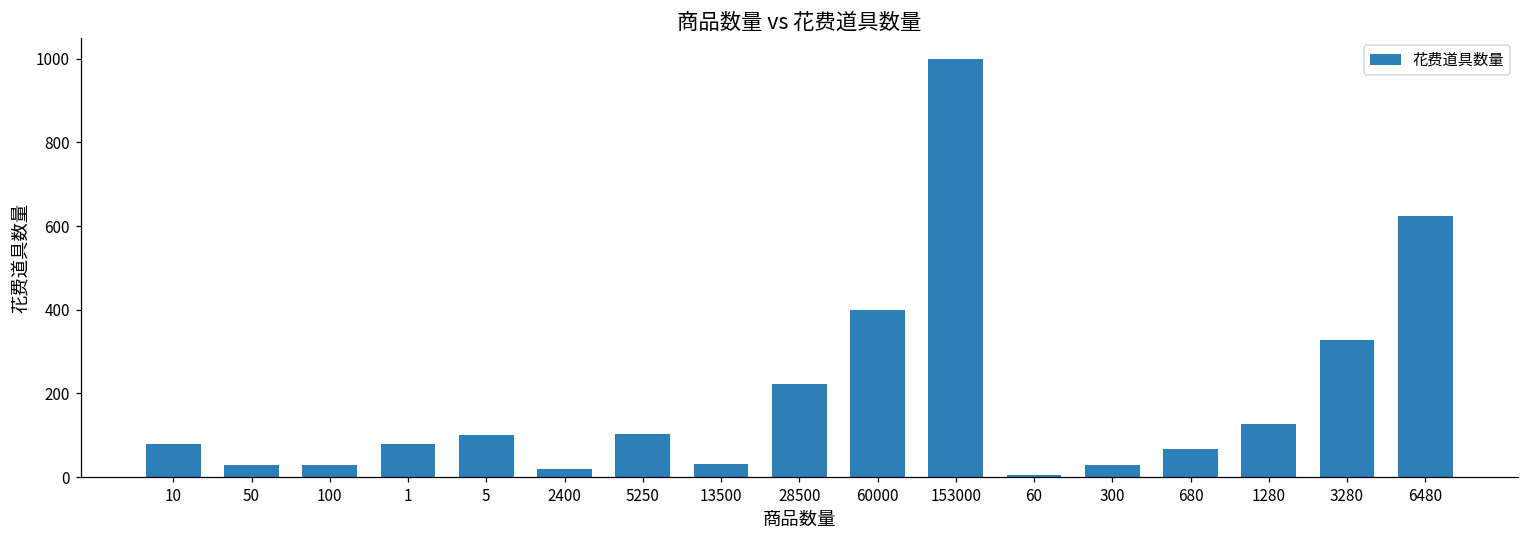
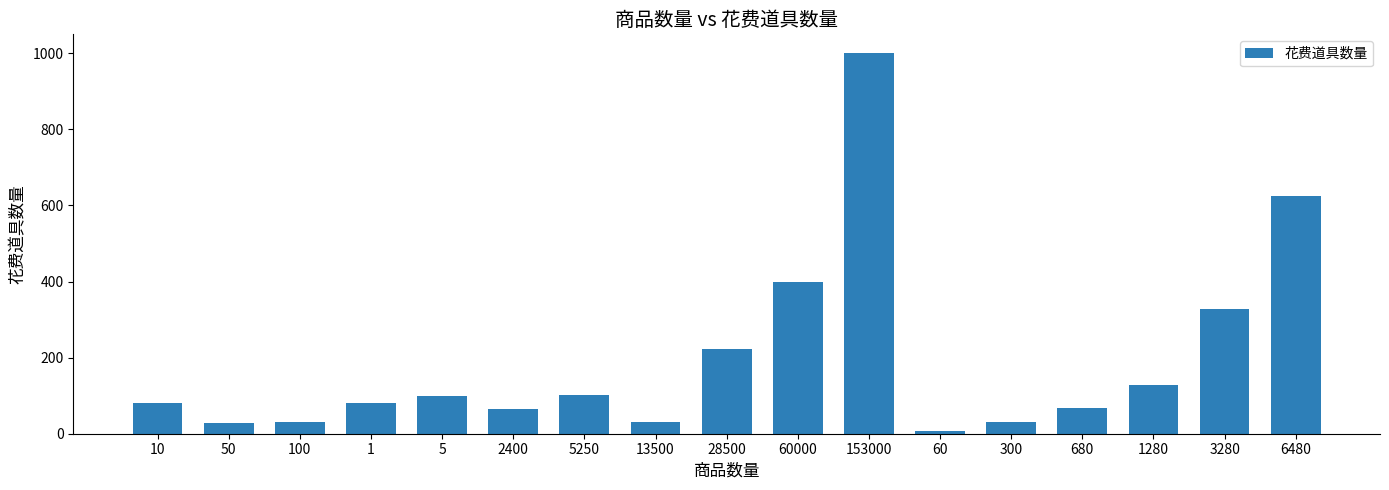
2400: 20 -> 60
